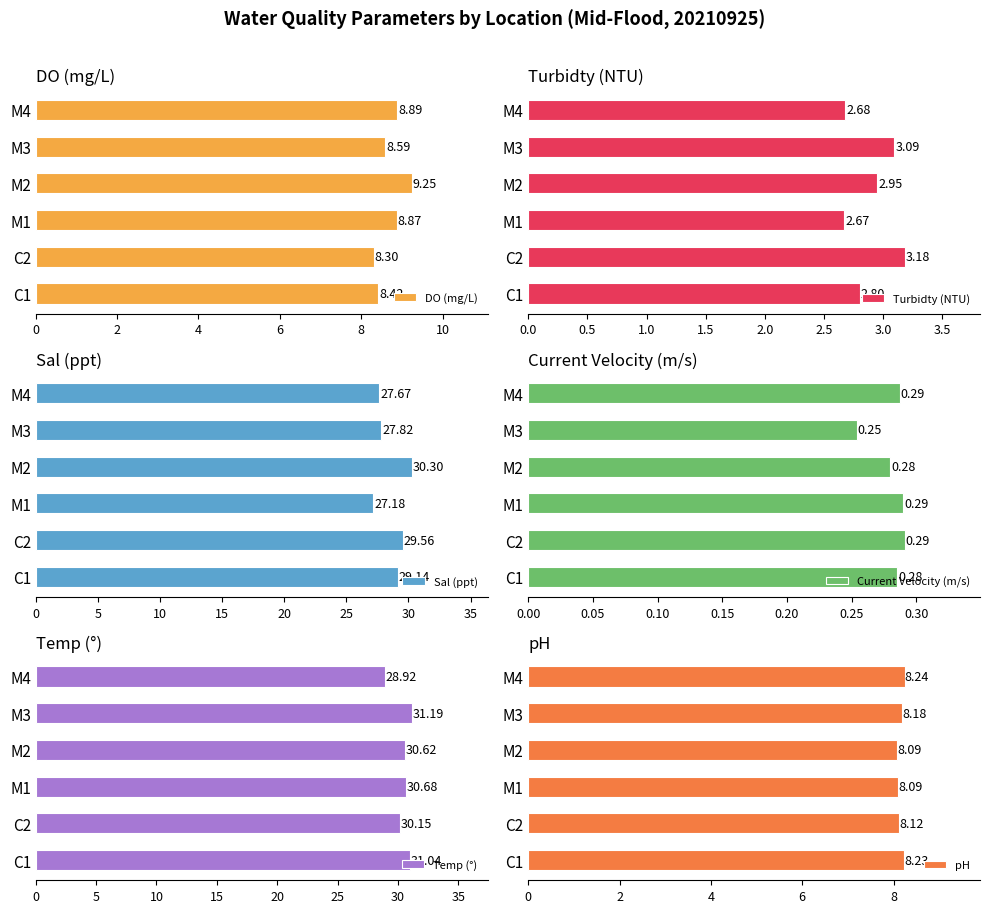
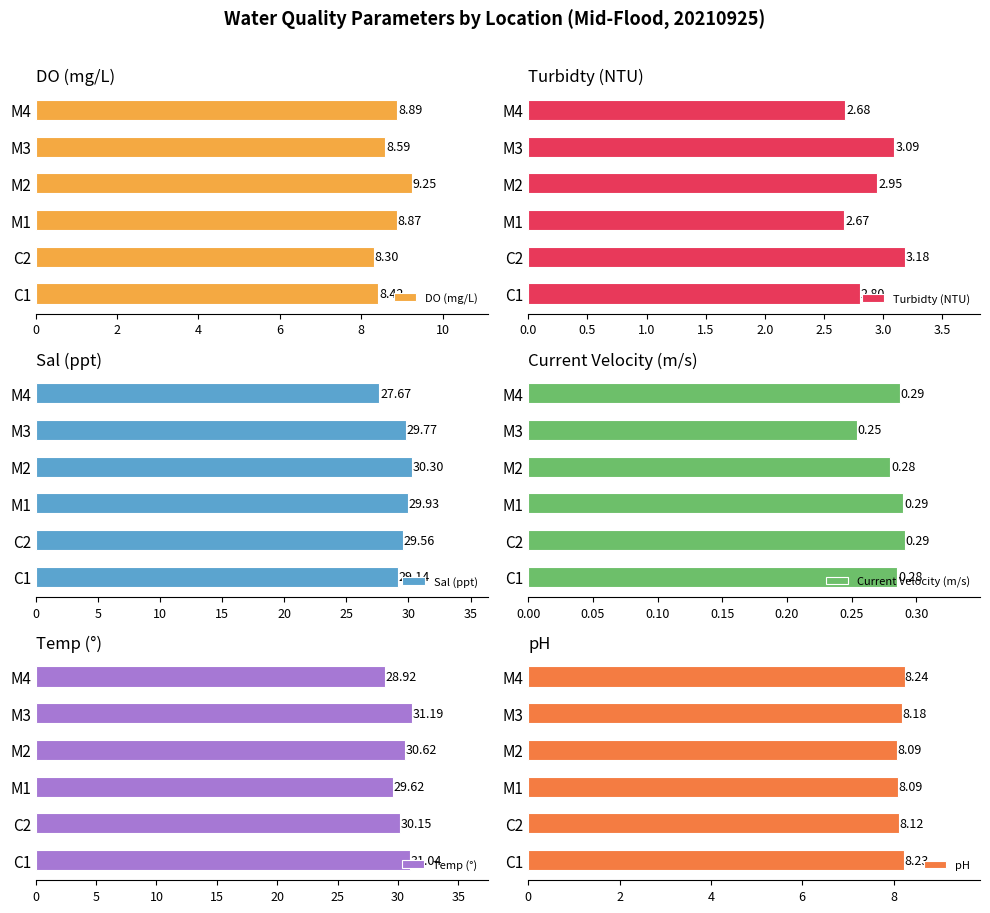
Sal (ppt), M3: 27.82 -> 29.77
Sal (ppt), M1: 27.18 -> 29.93
Temp (°), M1: 30.68 -> 29.62
